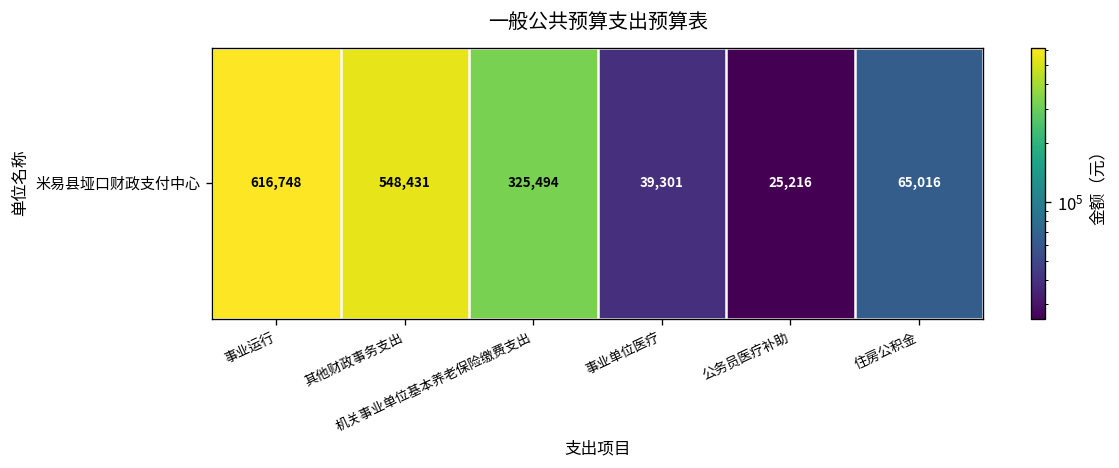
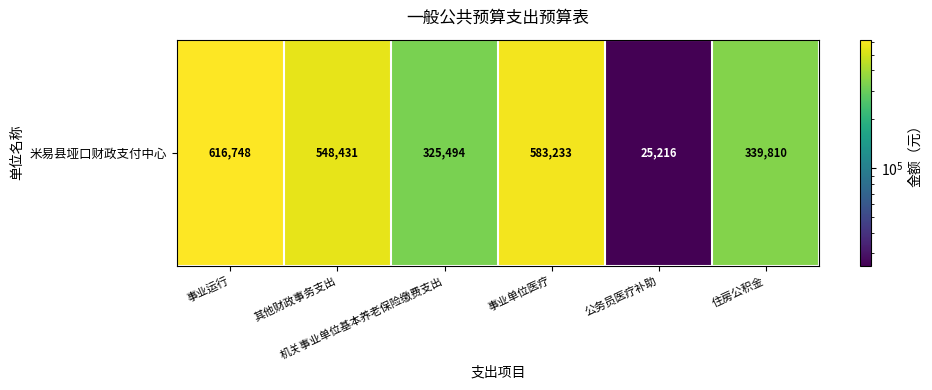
米易县垭口财政支付中心, 事业单位医疗: 39,301 -> 583,233
米易县垭口财政支付中心, 住房公积金: 65,016 -> 339,810
